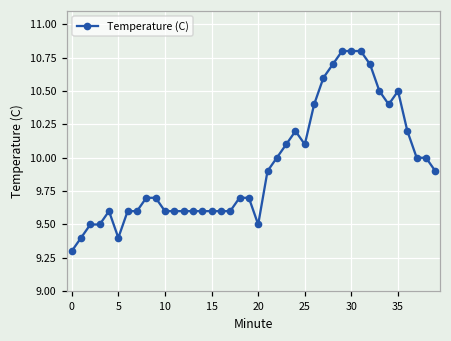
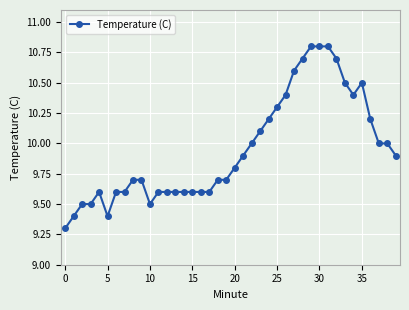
10: 9.6 -> 9.5
20: 9.5 -> 9.8
25: 10.1 -> 10.3
